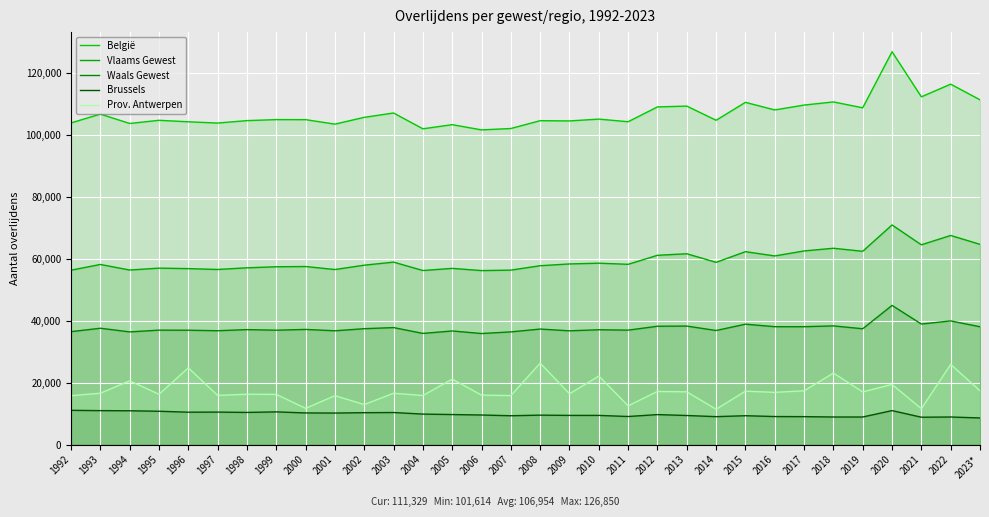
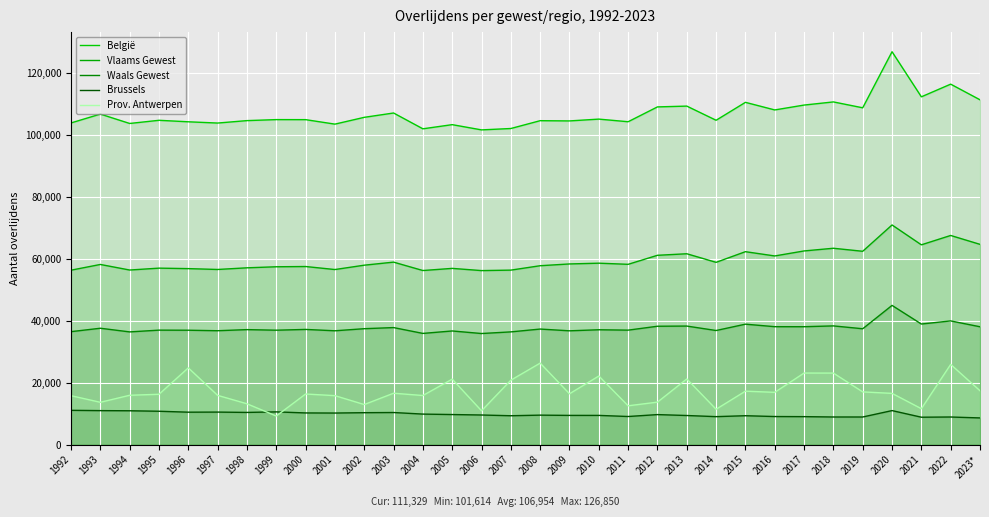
Prov. Antwerpen, 1993: 17,000 -> 14,000
Prov. Antwerpen, 1994: 21,000 -> 16,000
Prov. Antwerpen, 1998: 16,000 -> 13,000
Prov. Antwerpen, 1999: 16,000 -> 9,000
Prov. Antwerpen, 2000: 12,000 -> 16,000
Prov. Antwerpen, 2006: 16,000 -> 11,000
Prov. Antwerpen, 2007: 16,000 -> 21,000
Prov. Antwerpen, 2012: 17,000 -> 14,000
Prov. Antwerpen, 2013: 17,000 -> 21,000
Prov. Antwerpen, 2017: 17,000 -> 23,000
Prov. Antwerpen, 2020: 19,000 -> 17,000
